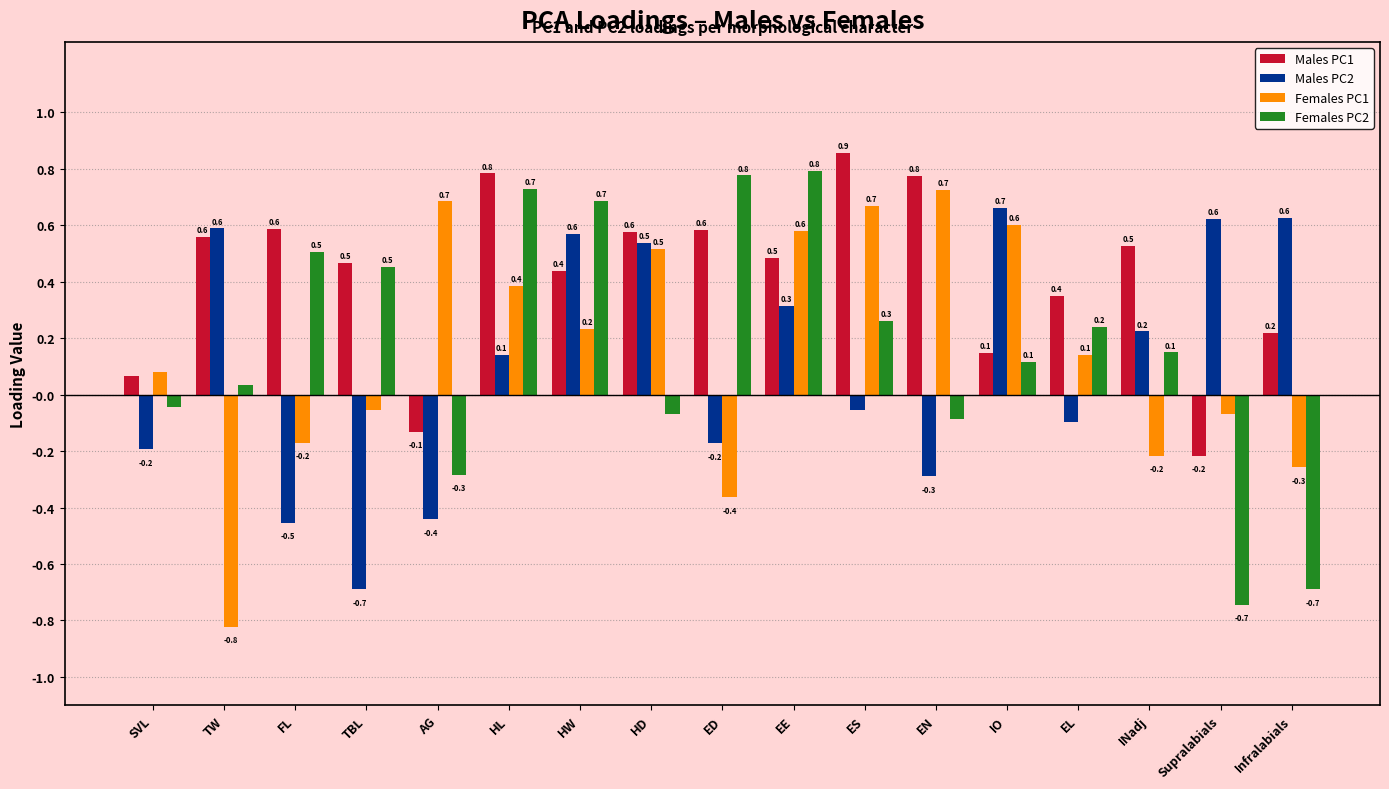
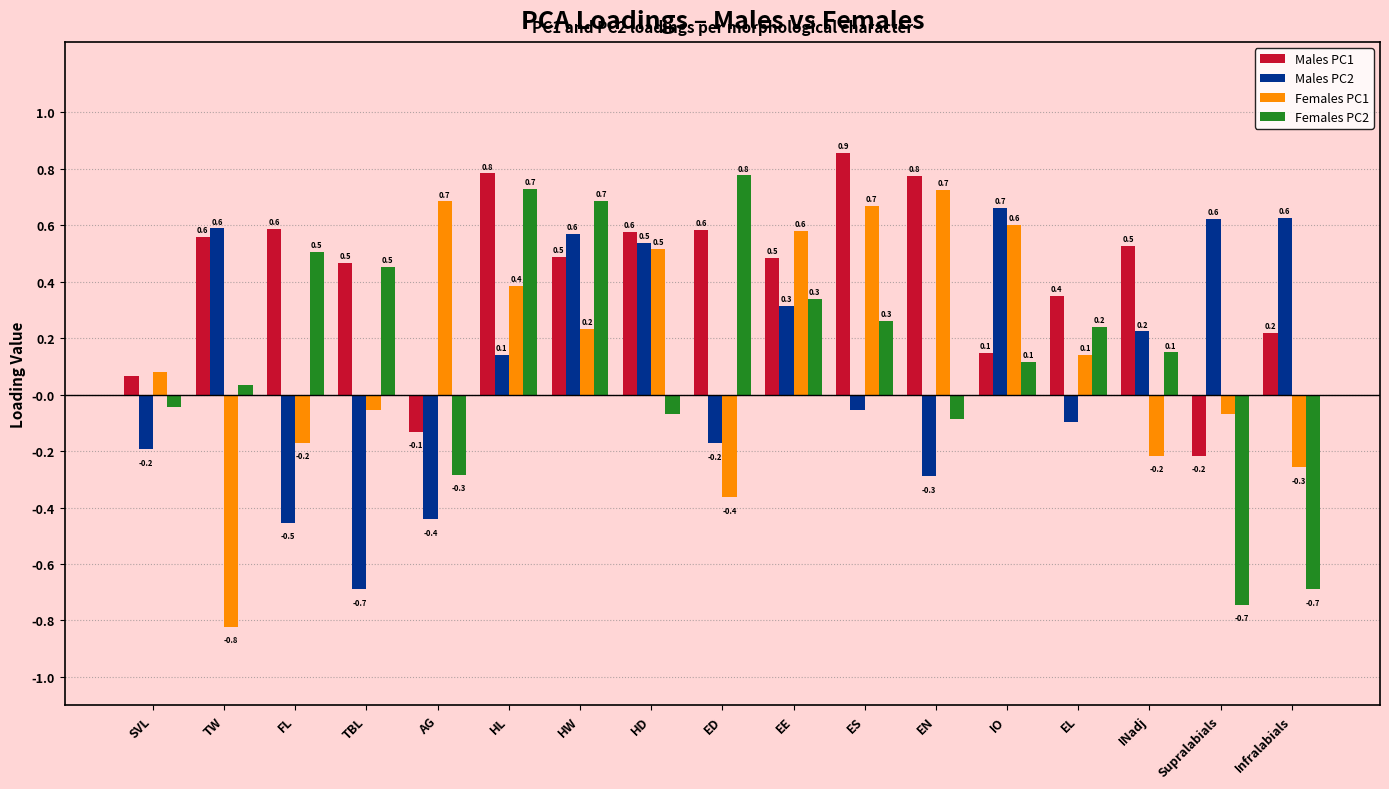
Males PC1, HW: 0.4 -> 0.5
Females PC2, EE: 0.8 -> 0.3
